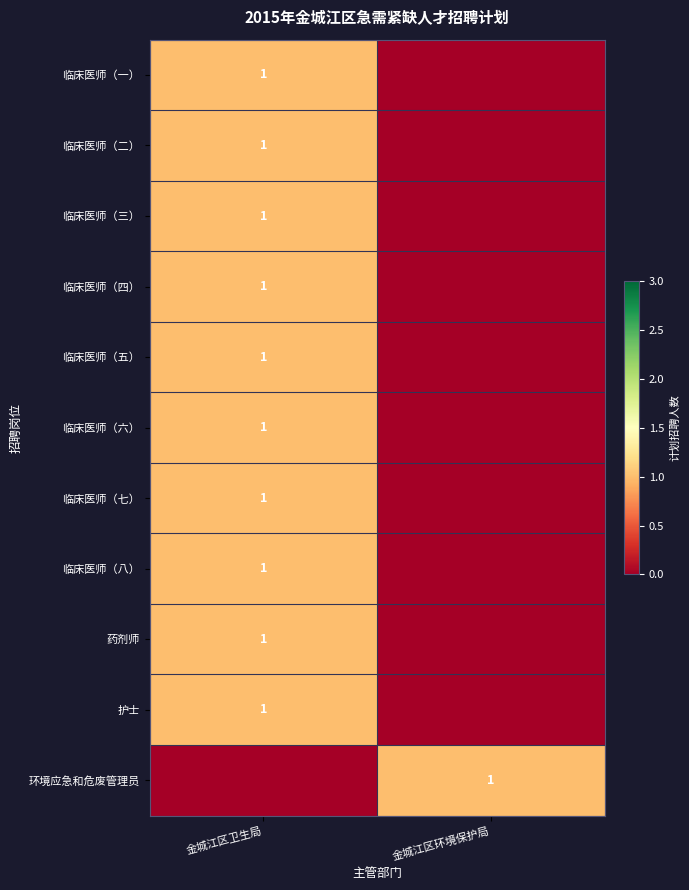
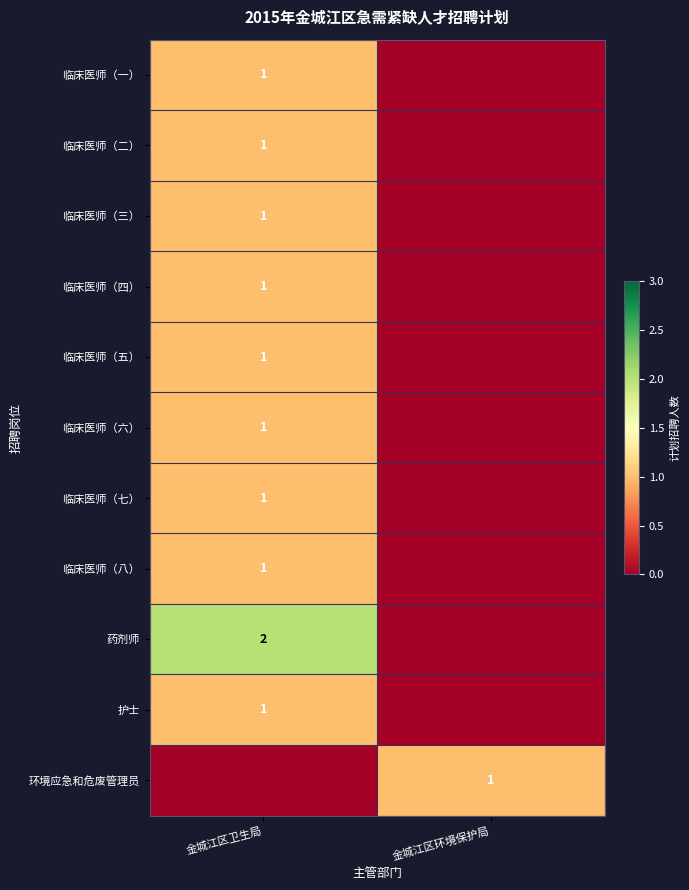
药剂师, 金城江区卫生局: 1 -> 2
